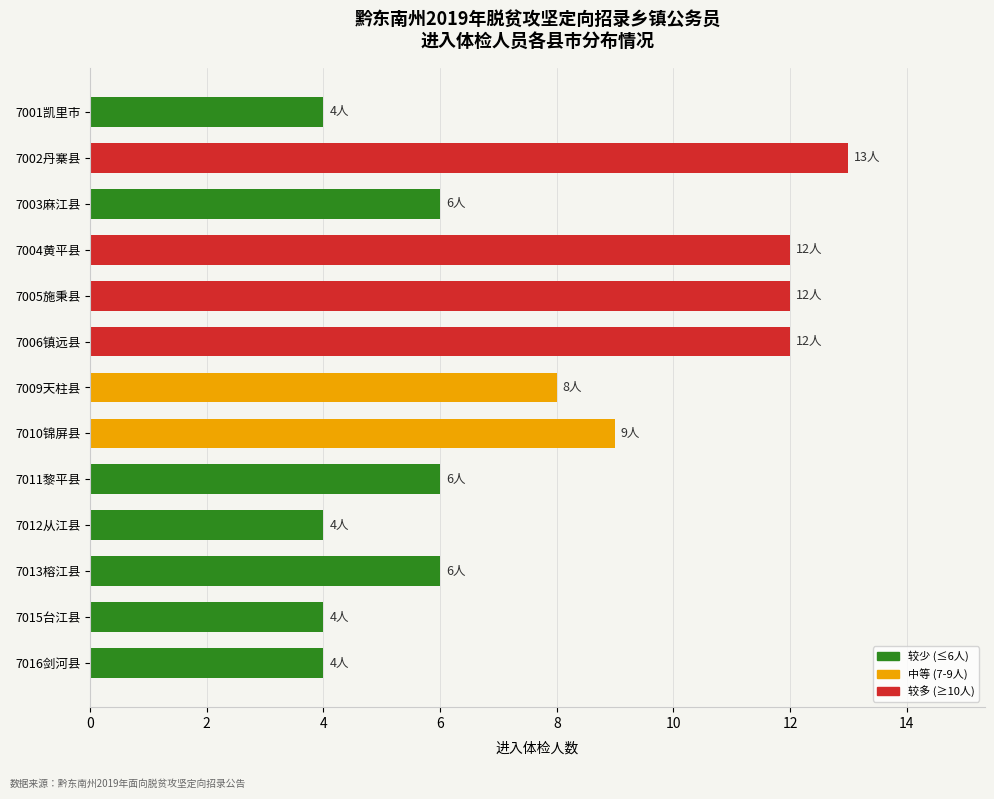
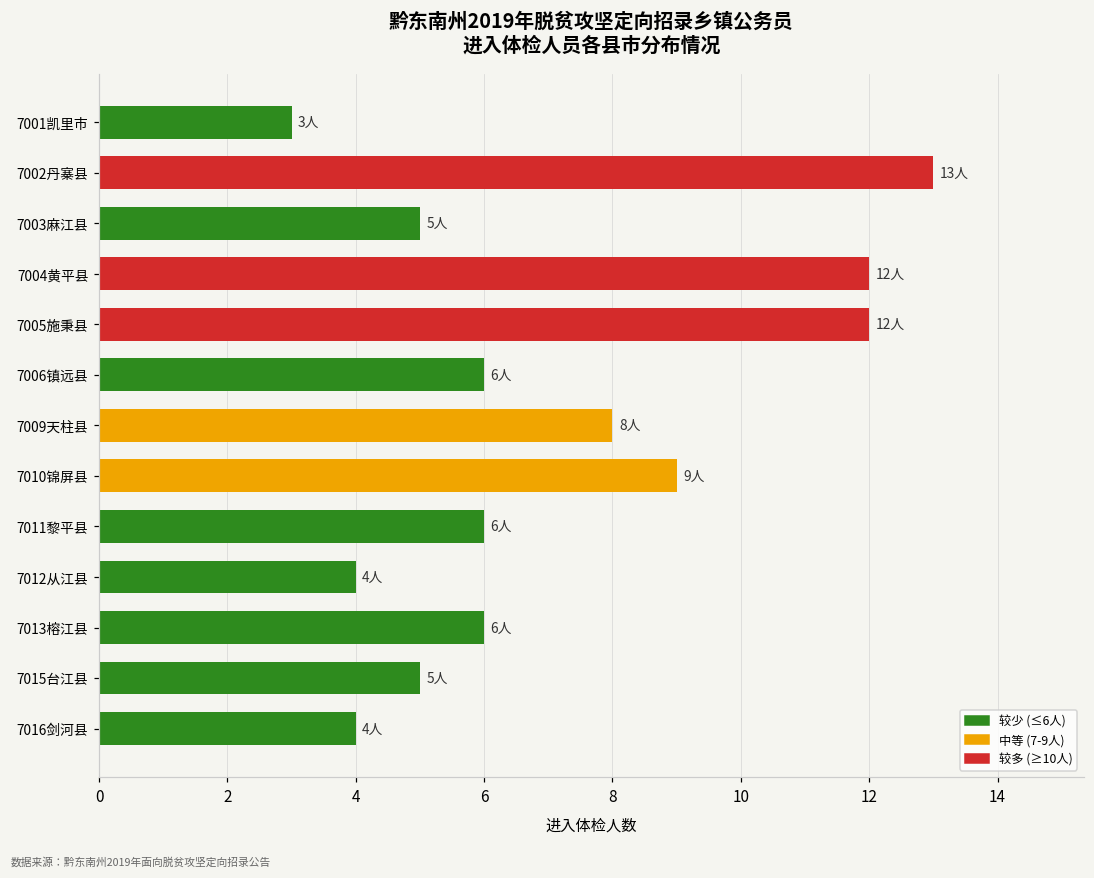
7001凯里市: 4人 -> 3人
7003麻江县: 6人 -> 5人
7006镇远县: 12人 -> 6人
7015台江县: 4人 -> 5人
